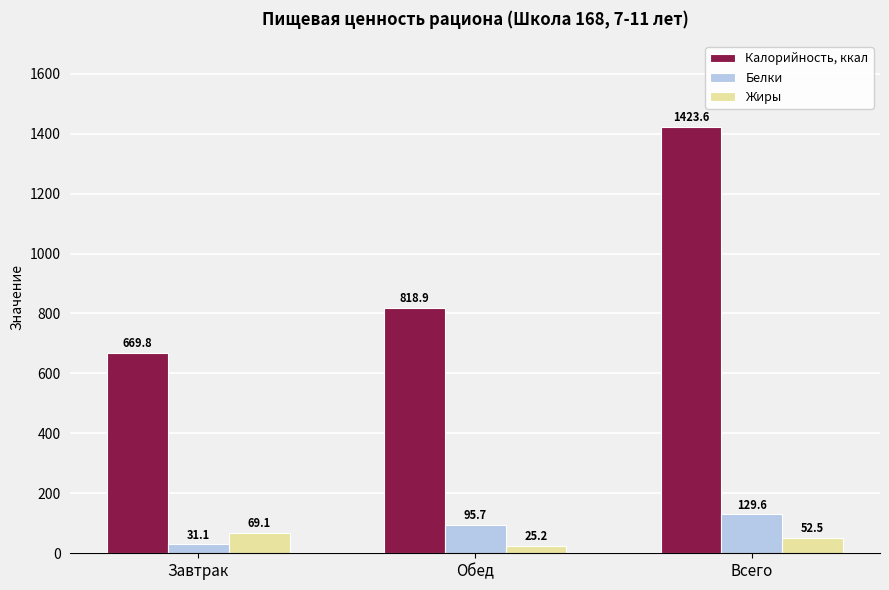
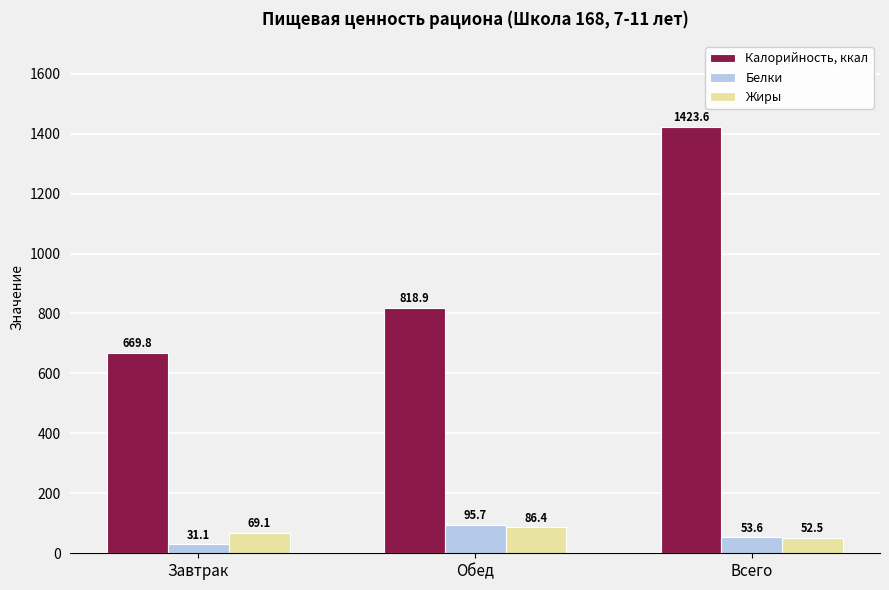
Жиры, Обед: 25.2 -> 86.4
Белки, Всего: 129.6 -> 53.6
